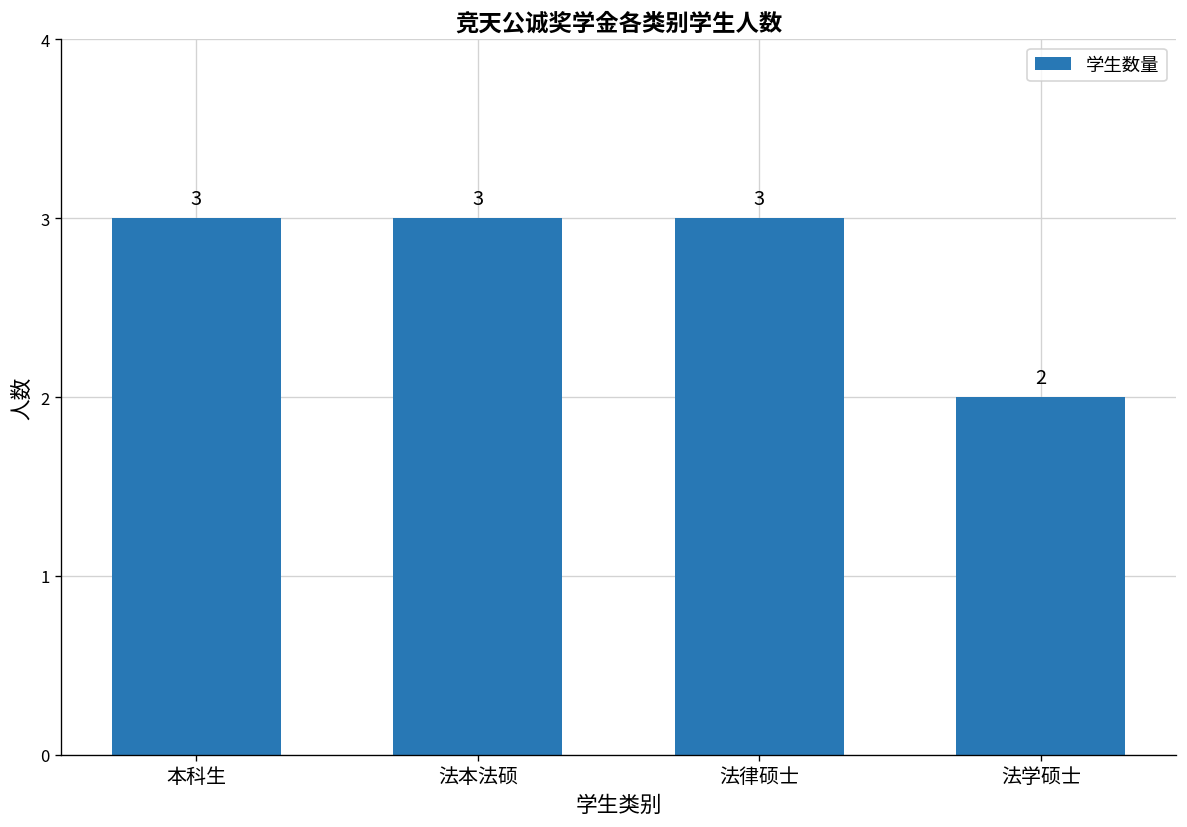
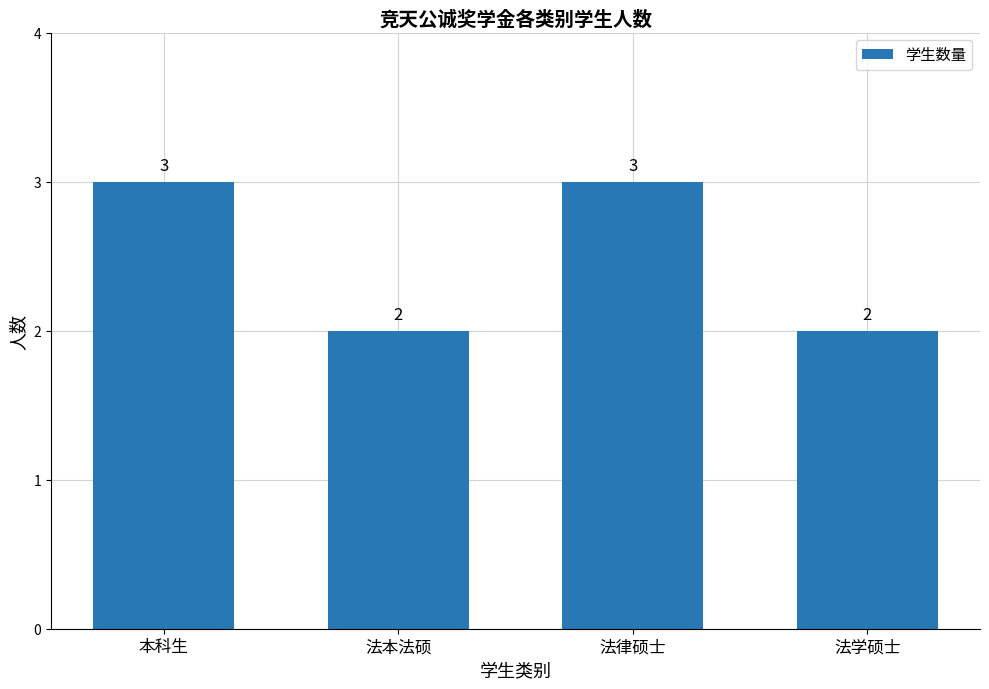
法本法硕: 3 -> 2
